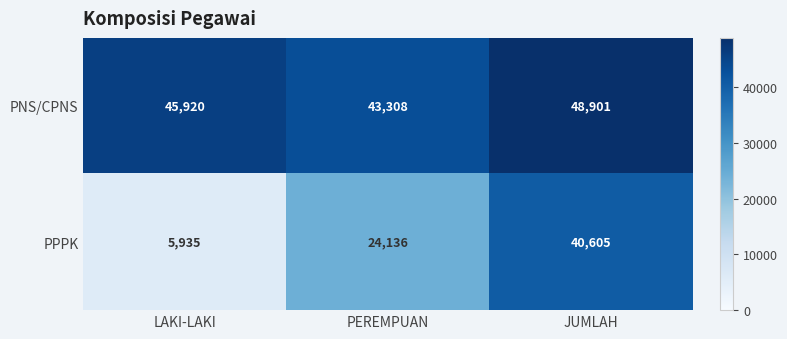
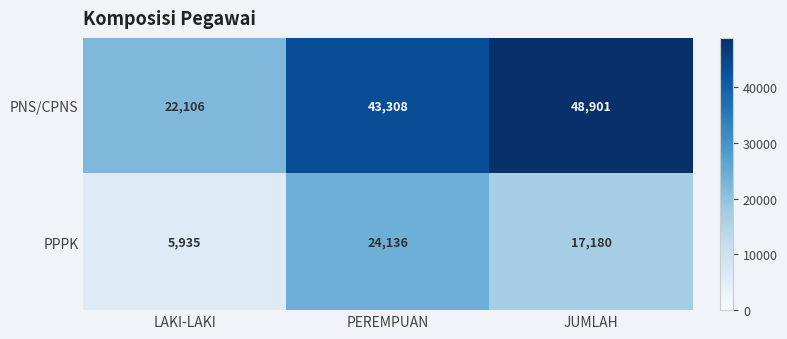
PNS/CPNS, LAKI-LAKI: 45,920 -> 22,106
PPPK, JUMLAH: 40,605 -> 17,180
